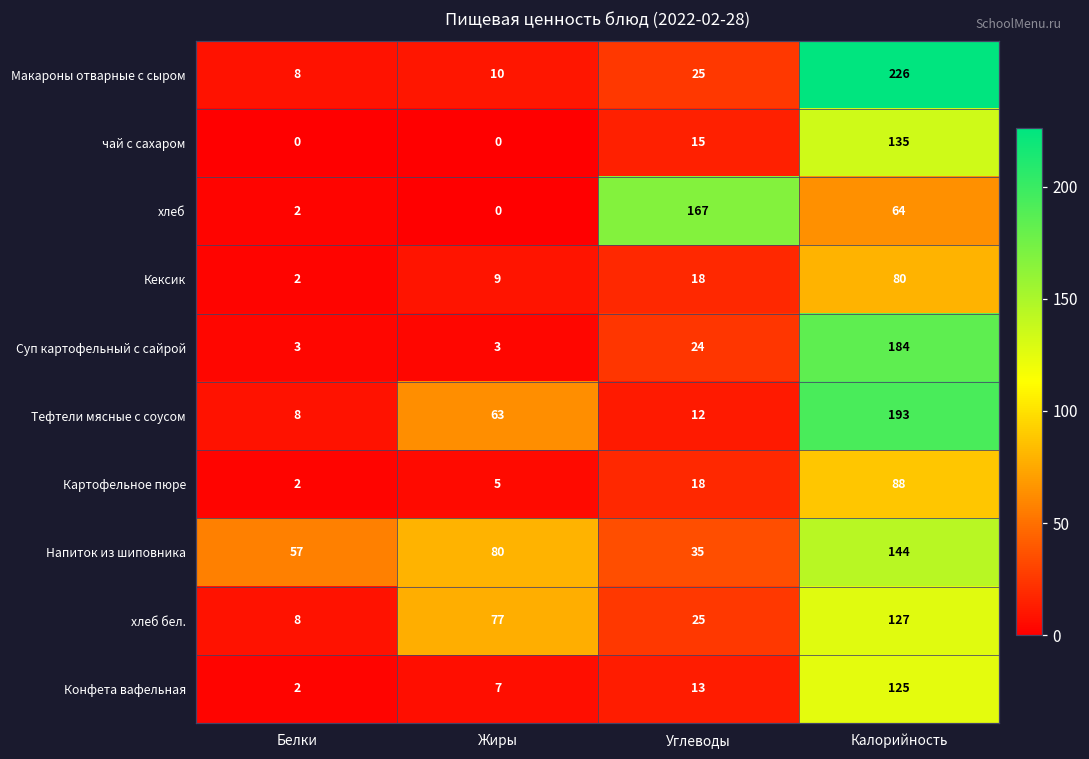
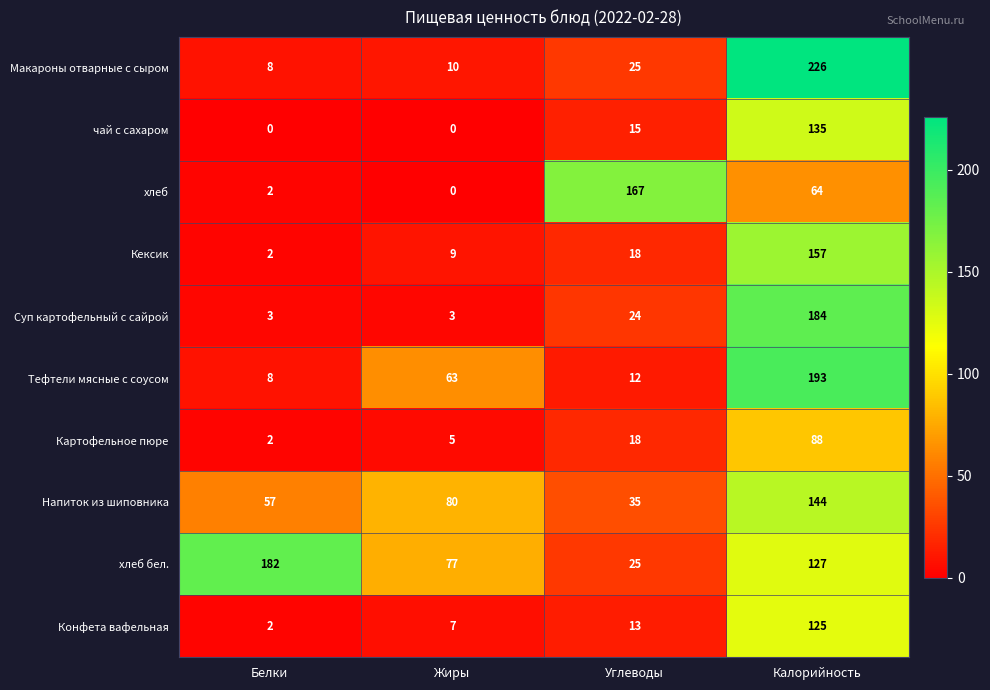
Кексик, Калорийность: 80 -> 157
хлеб бел., Белки: 8 -> 182
